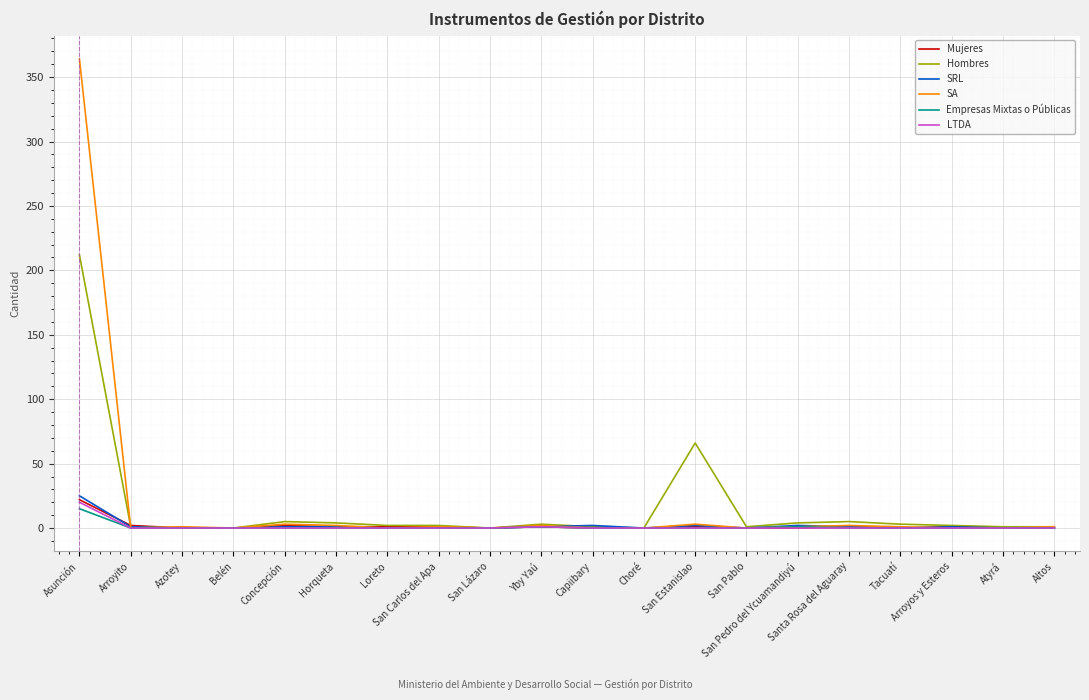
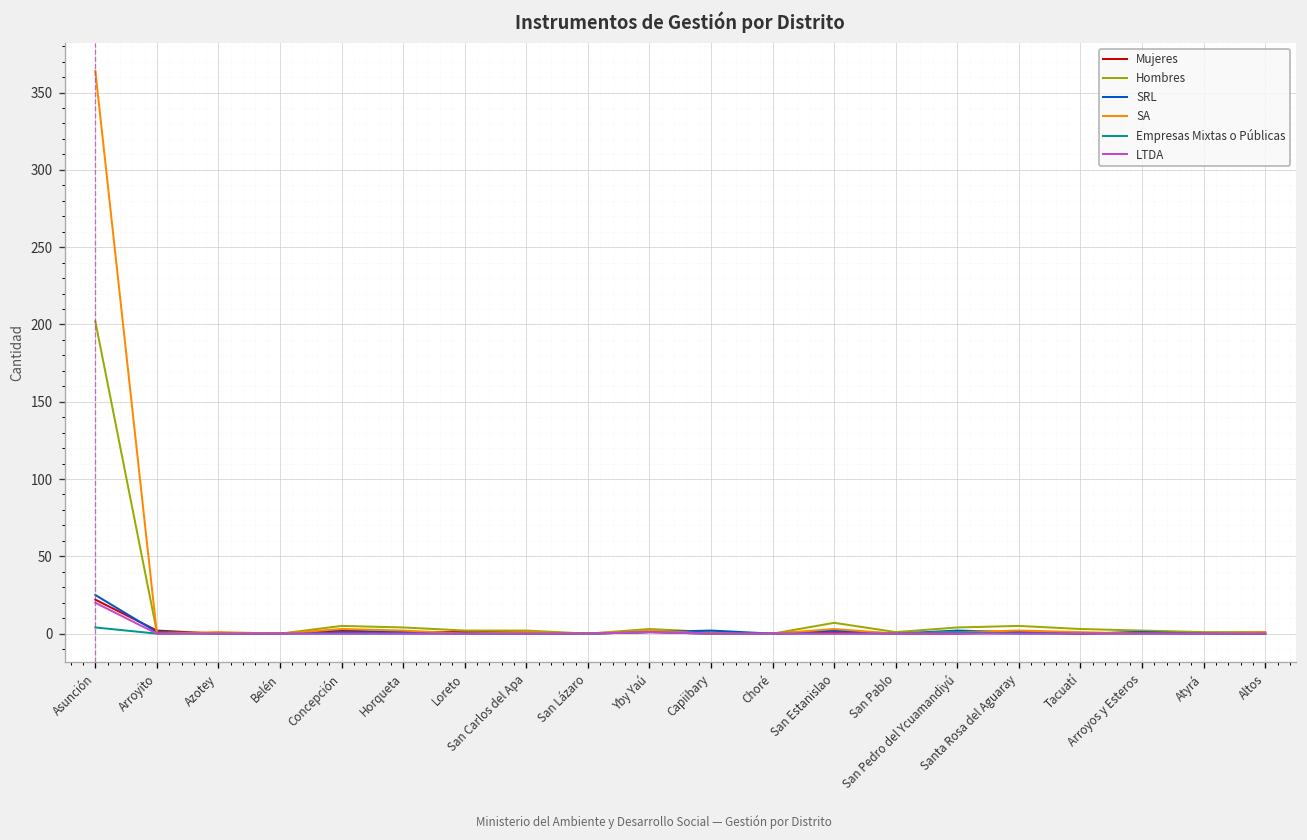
Hombres, Asunción: 212 -> 202
Empresas Mixtas o Públicas, Asunción: 15 -> 4
Hombres, San Estanislao: 66 -> 7
